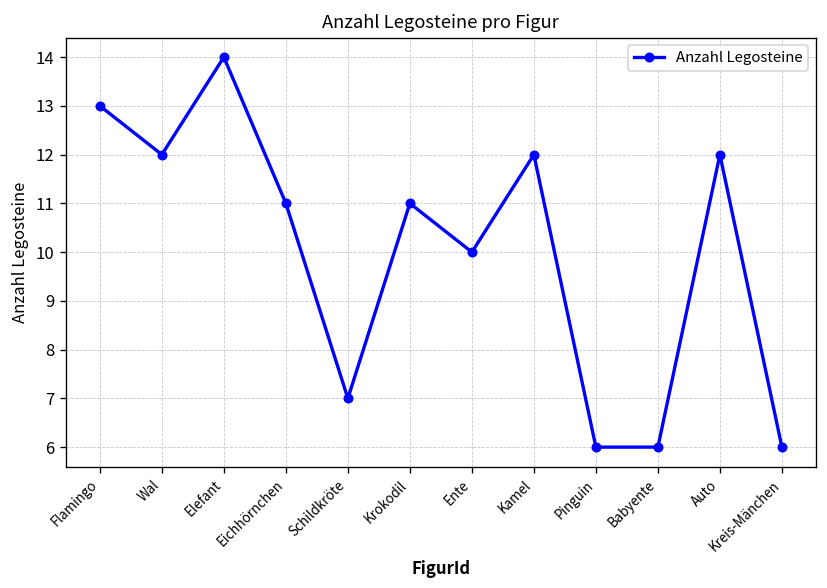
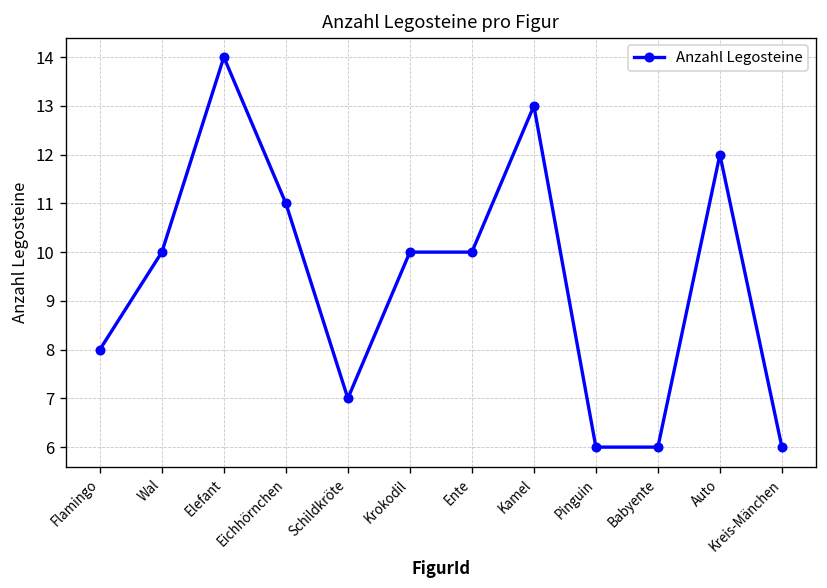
Flamingo: 13 -> 8
Wal: 12 -> 10
Krokodil: 11 -> 10
Kamel: 12 -> 13
